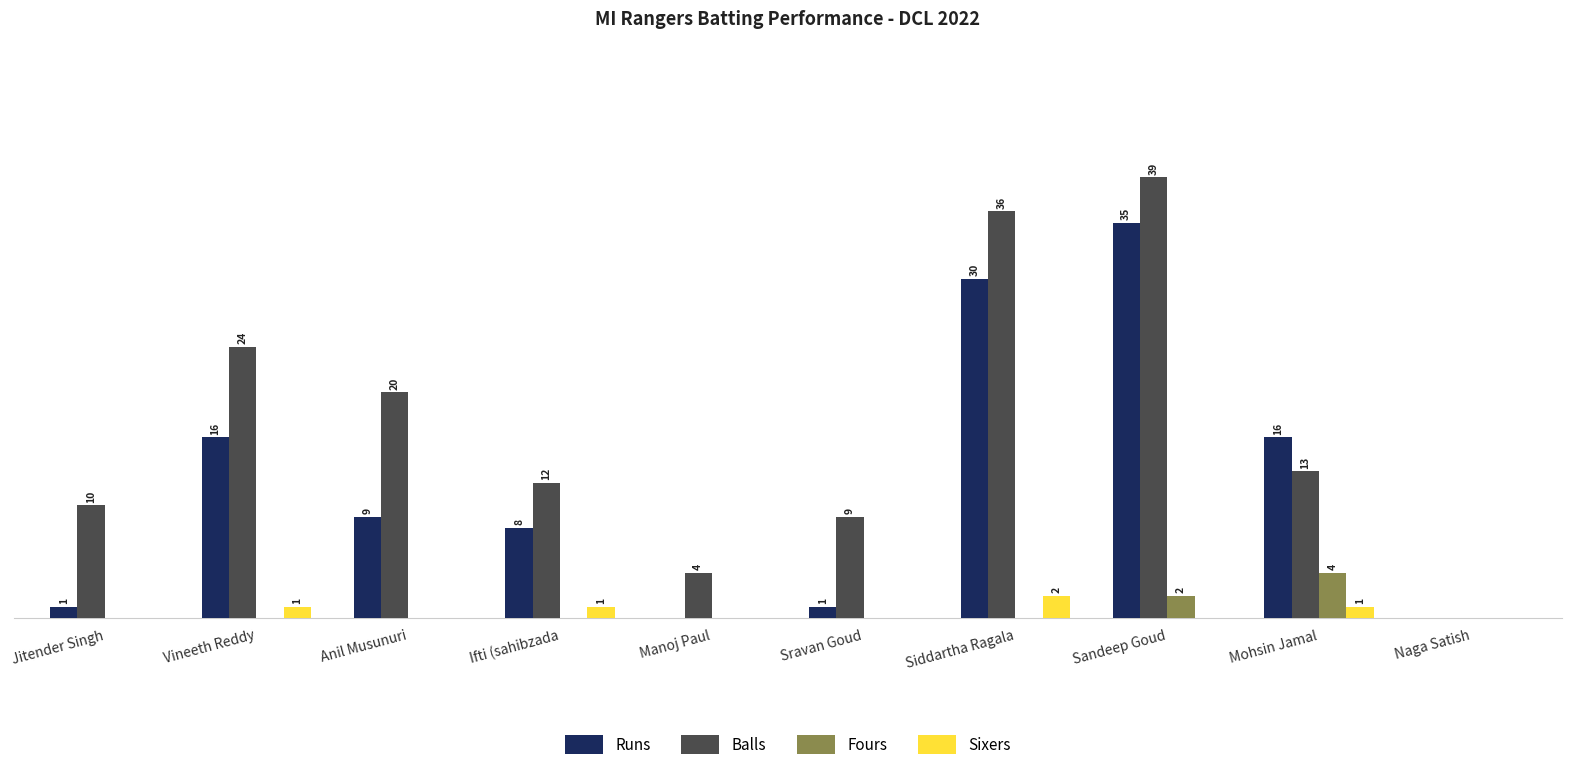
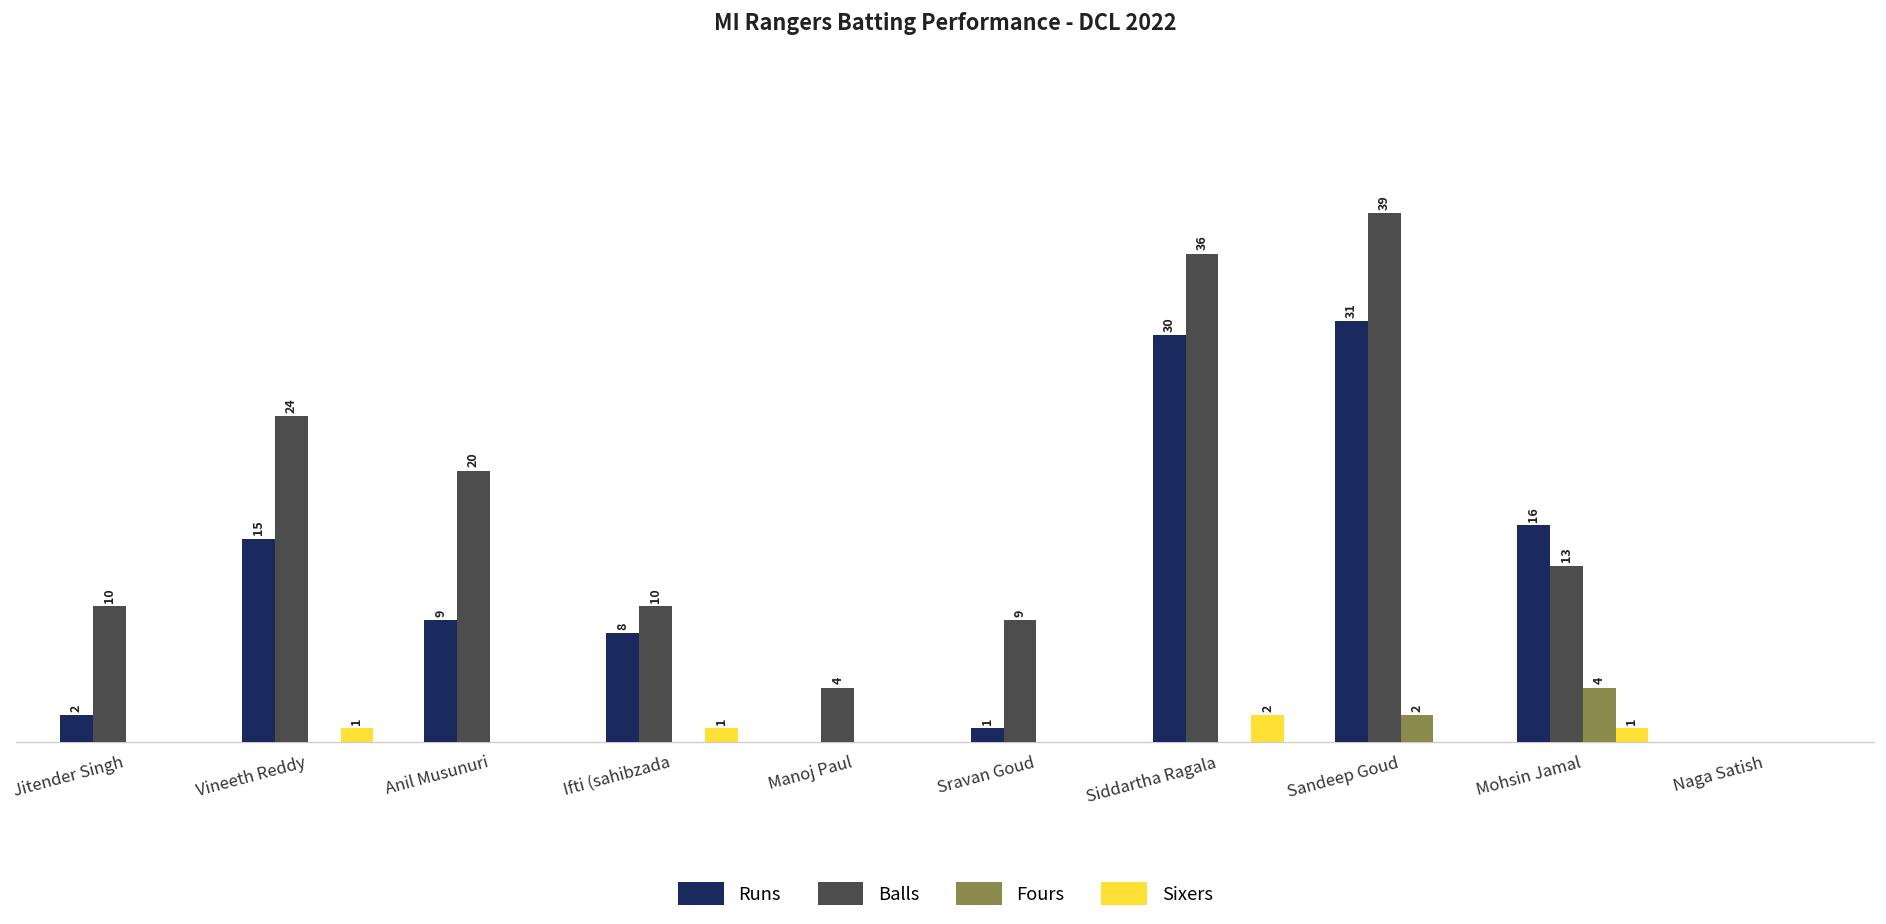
Runs, Jitender Singh: 1 -> 2
Runs, Vineeth Reddy: 16 -> 15
Balls, Ifti (sahibzada: 12 -> 10
Runs, Sandeep Goud: 35 -> 31
